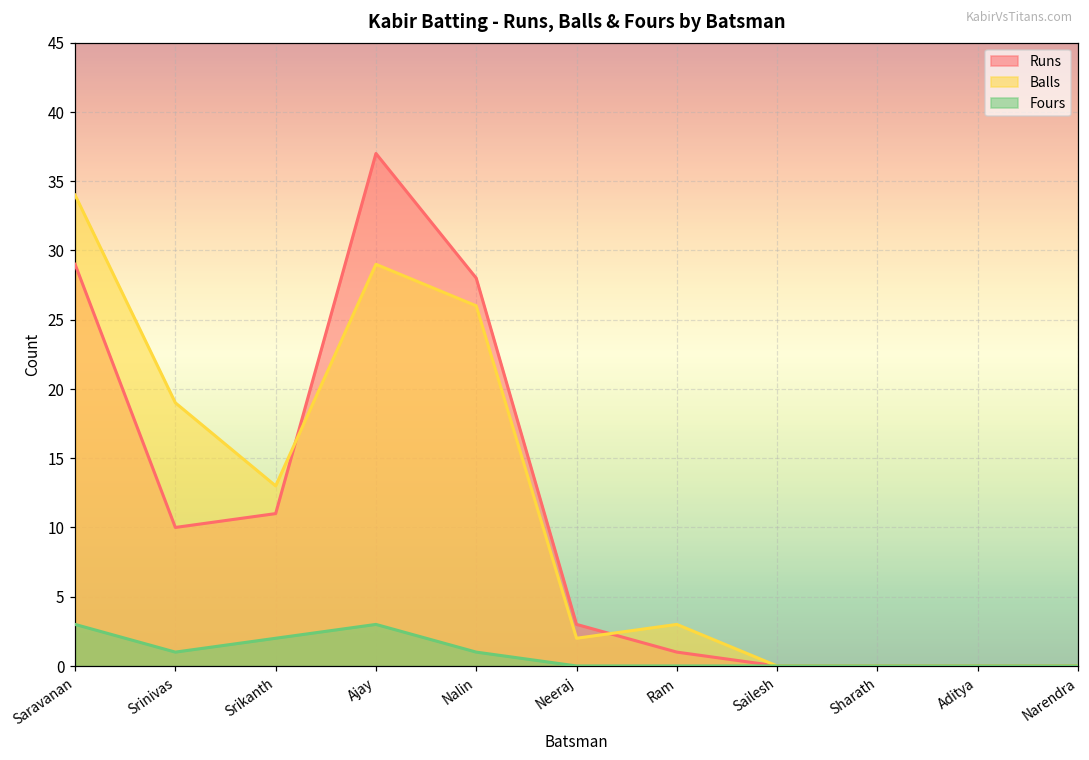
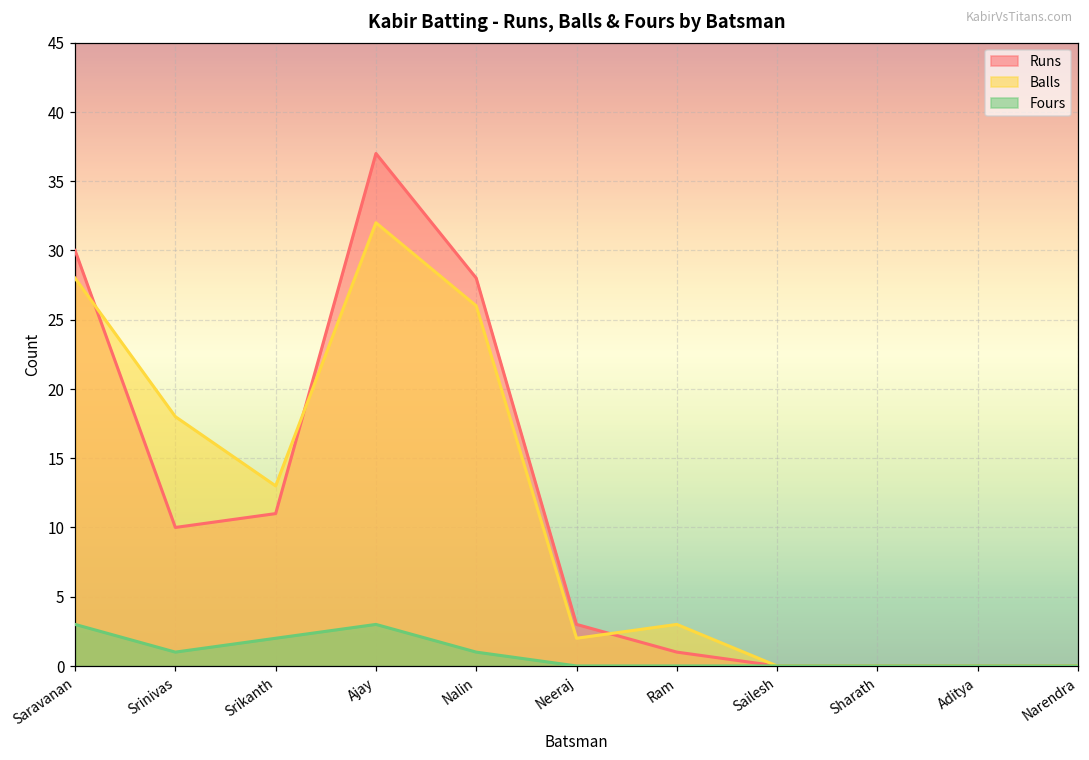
Runs, Saravanan: 29 -> 30
Balls, Saravanan: 34 -> 28
Balls, Srinivas: 19 -> 18
Balls, Ajay: 29 -> 32
